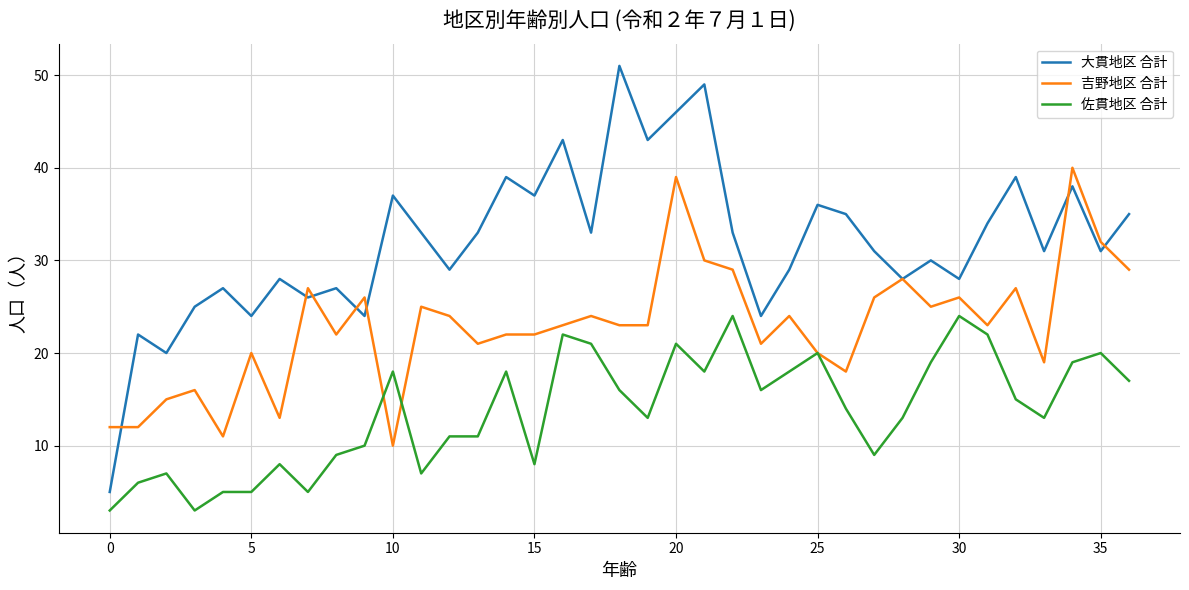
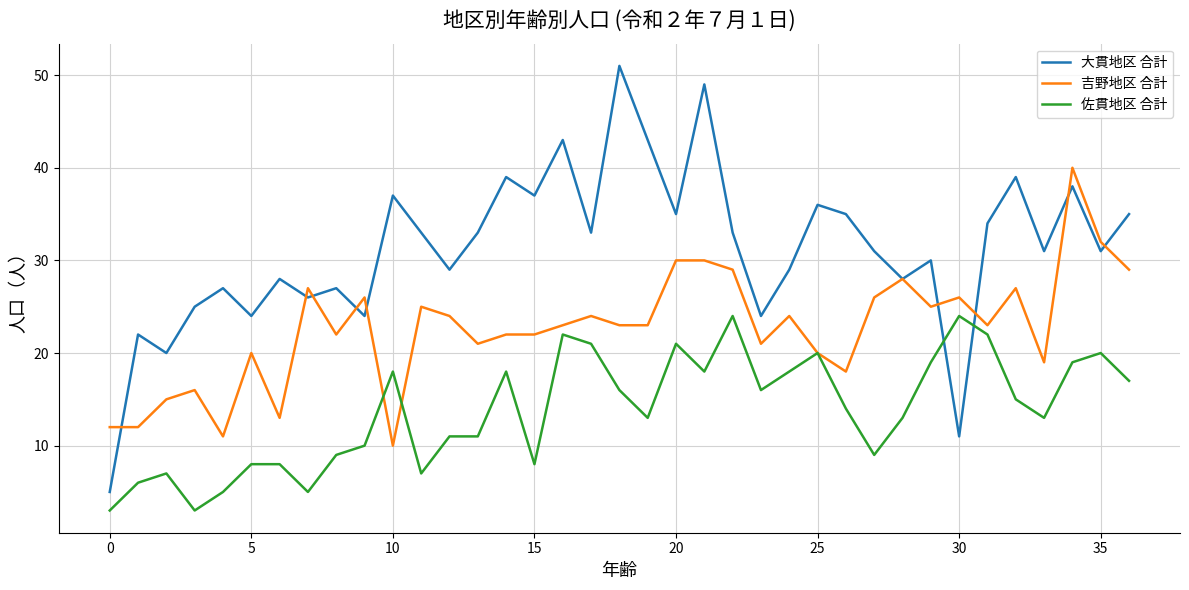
佐貫地区 合計, 5: 5 -> 8
大貫地区 合計, 20: 46 -> 35
吉野地区 合計, 20: 39 -> 30
大貫地区 合計, 30: 28 -> 11
